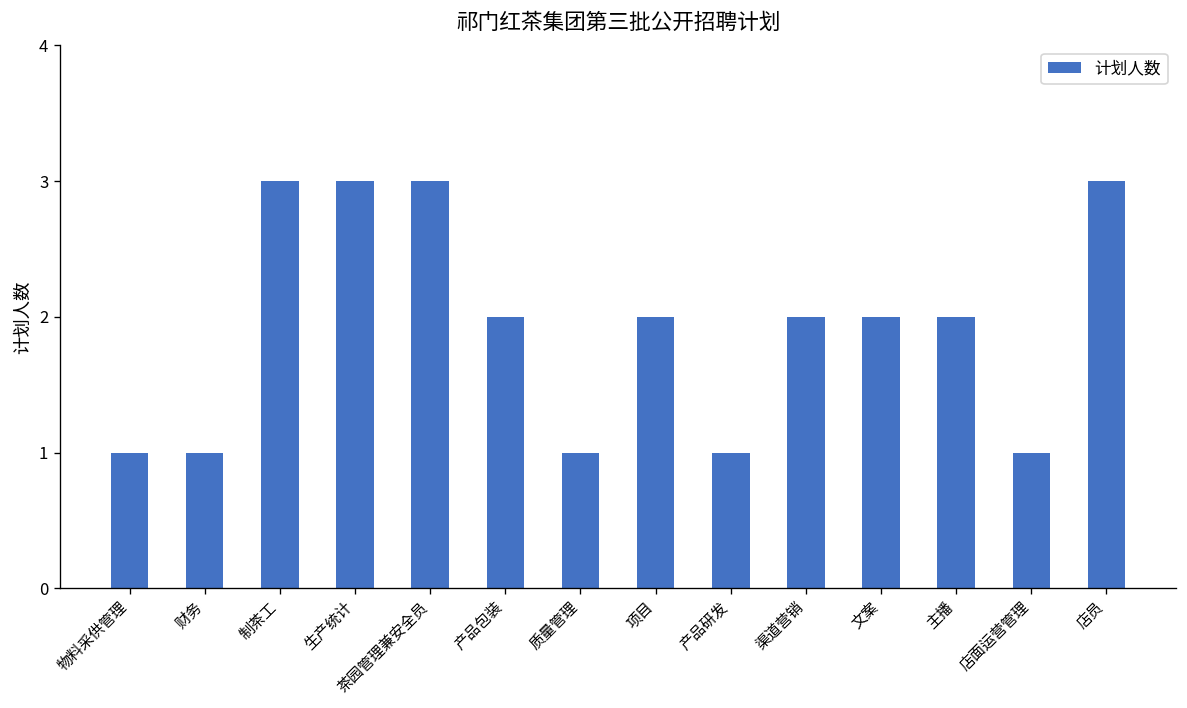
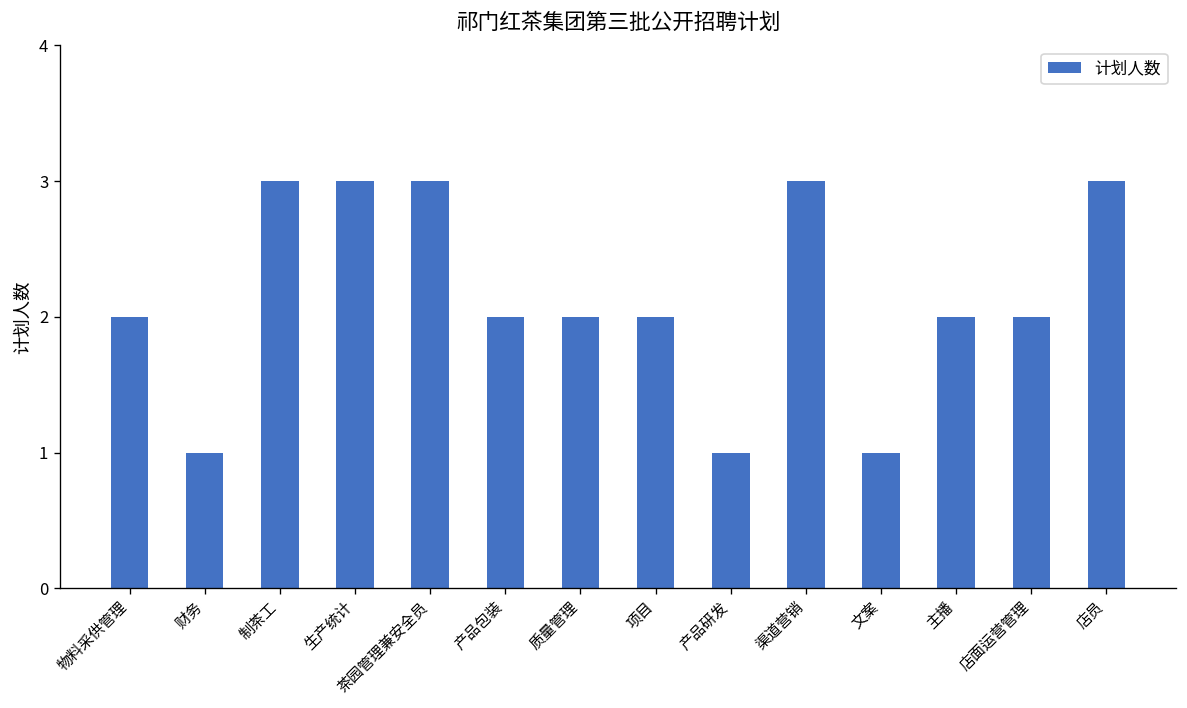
物料采供管理: 1 -> 2
质量管理: 1 -> 2
渠道营销: 2 -> 3
文案: 2 -> 1
店面运营管理: 1 -> 2
